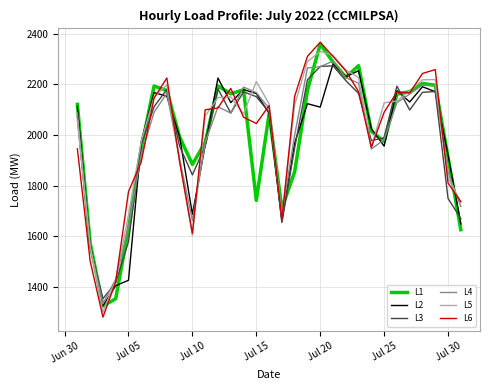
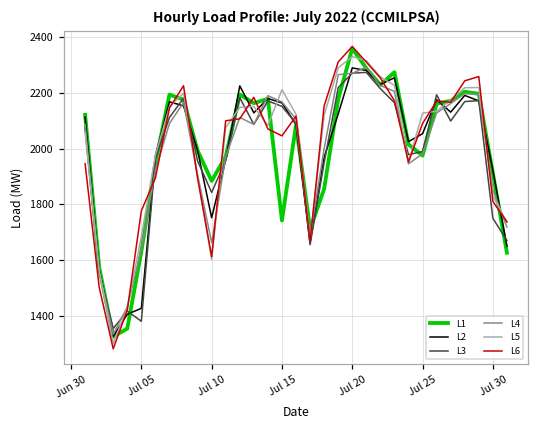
L3, Jul 05: 1580 -> 1380
L2, Jul 10: 1690 -> 1750
L2, Jul 20: 2110 -> 2290
L2, Jul 25: 1960 -> 2050
